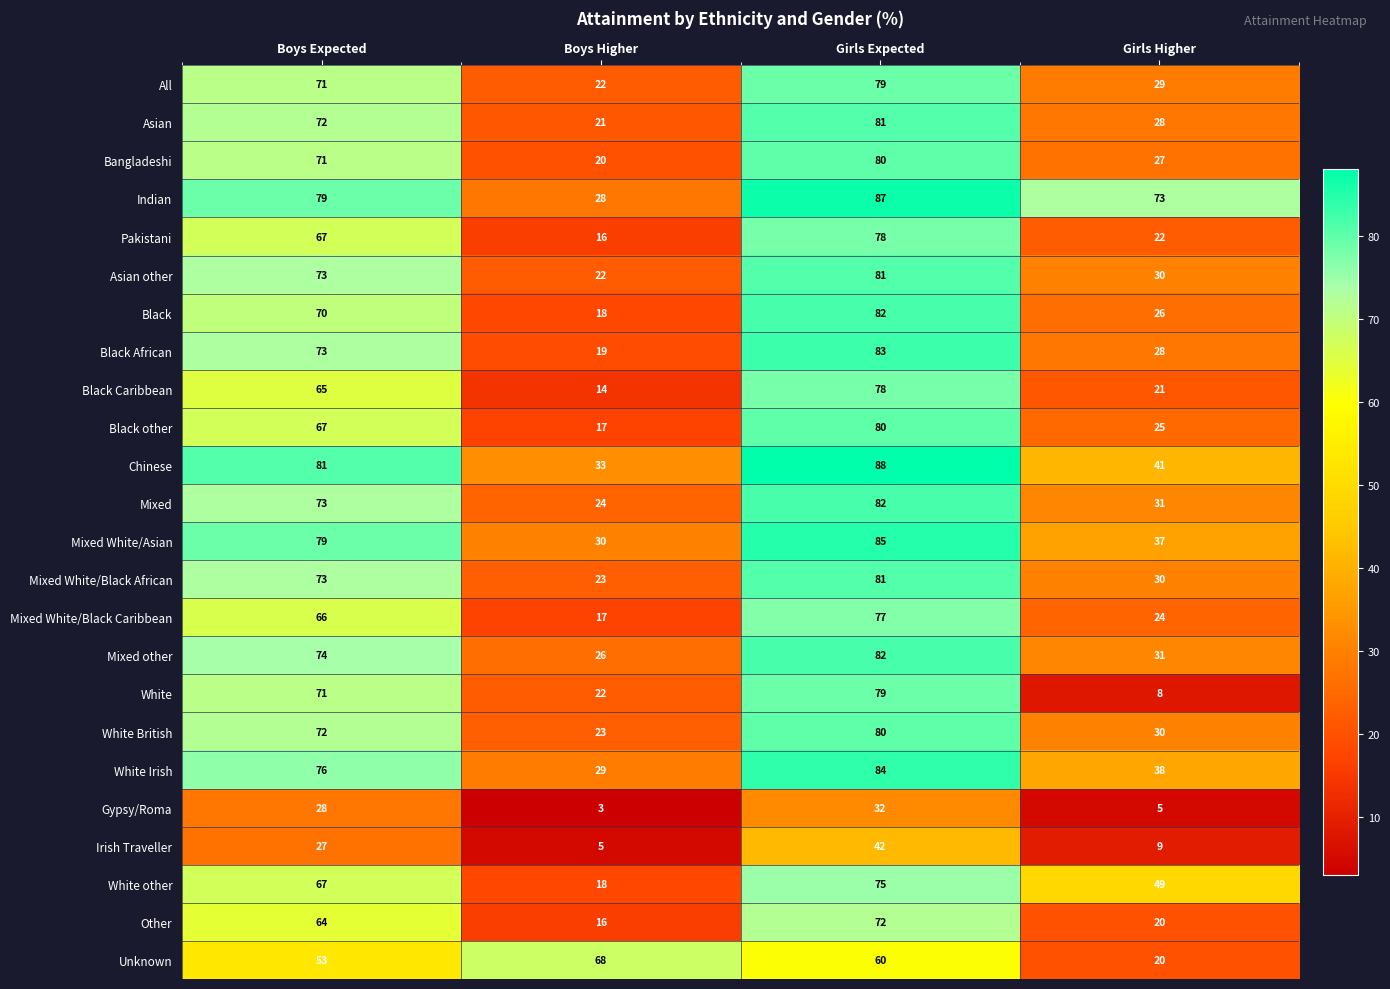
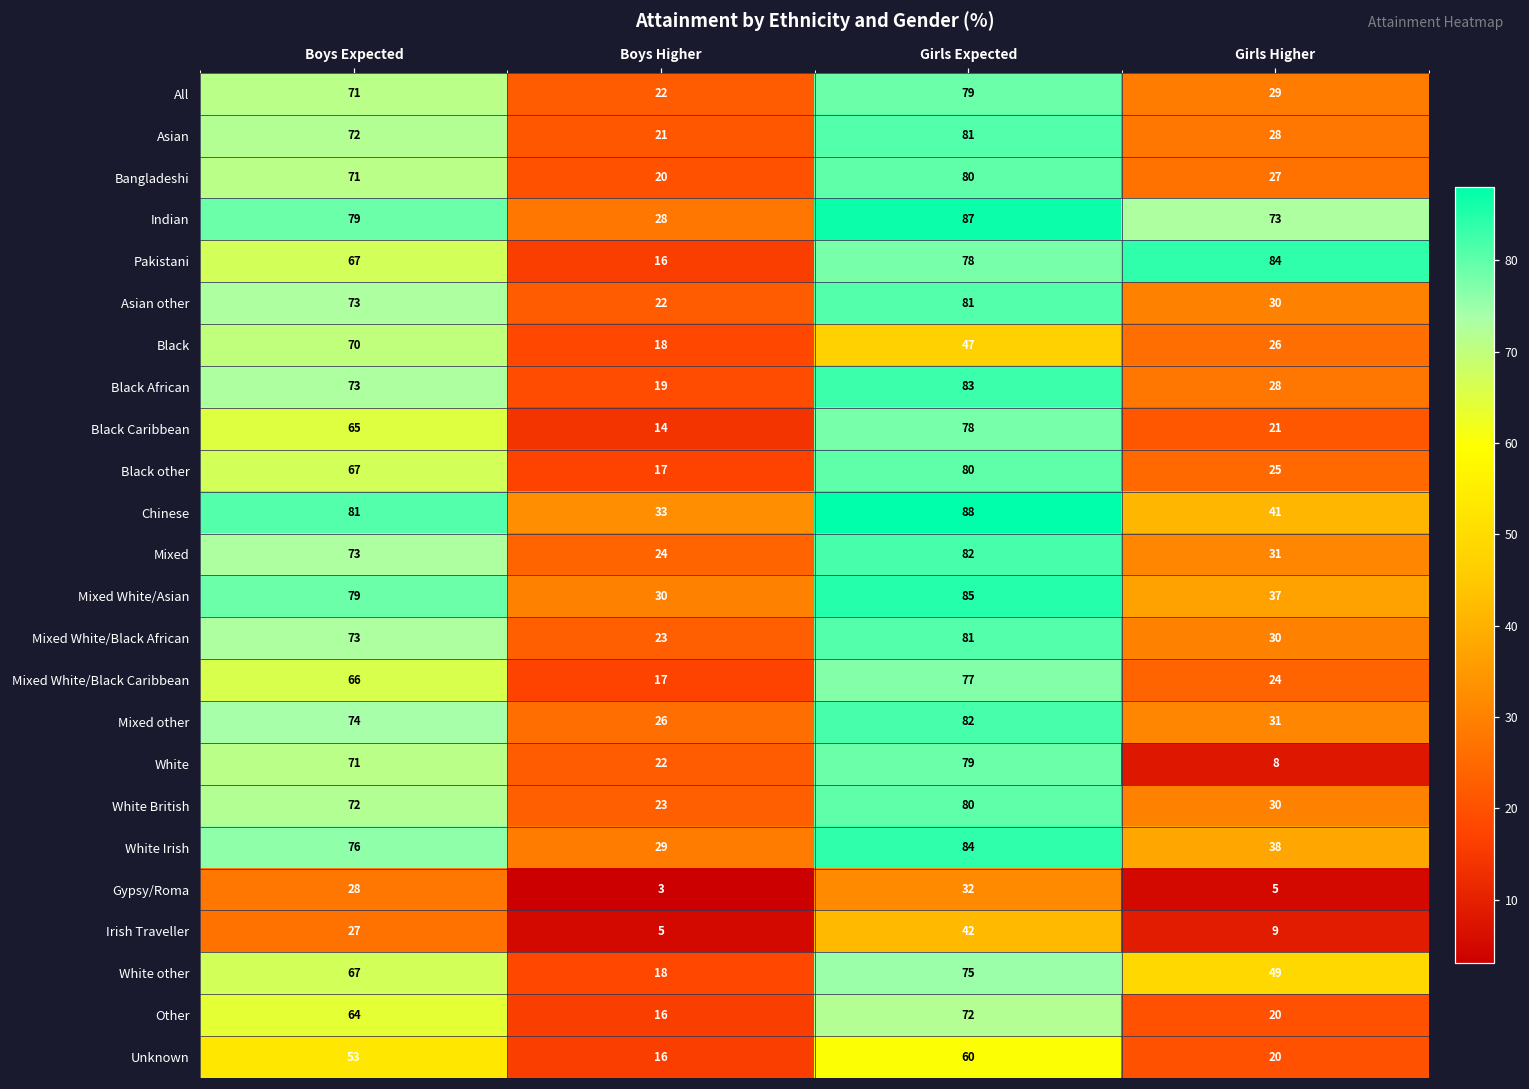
Pakistani, Girls Higher: 22 -> 84
Black, Girls Expected: 82 -> 47
Unknown, Boys Higher: 68 -> 16
